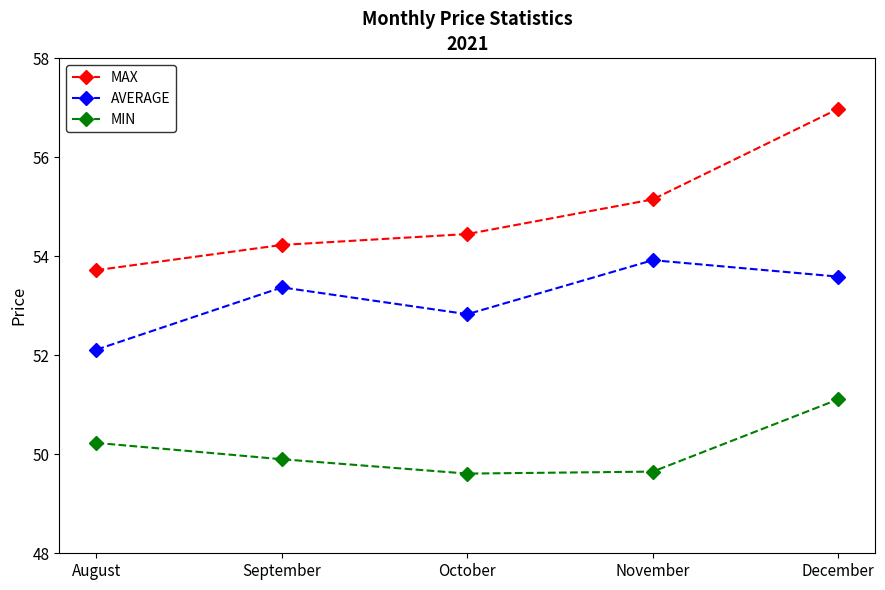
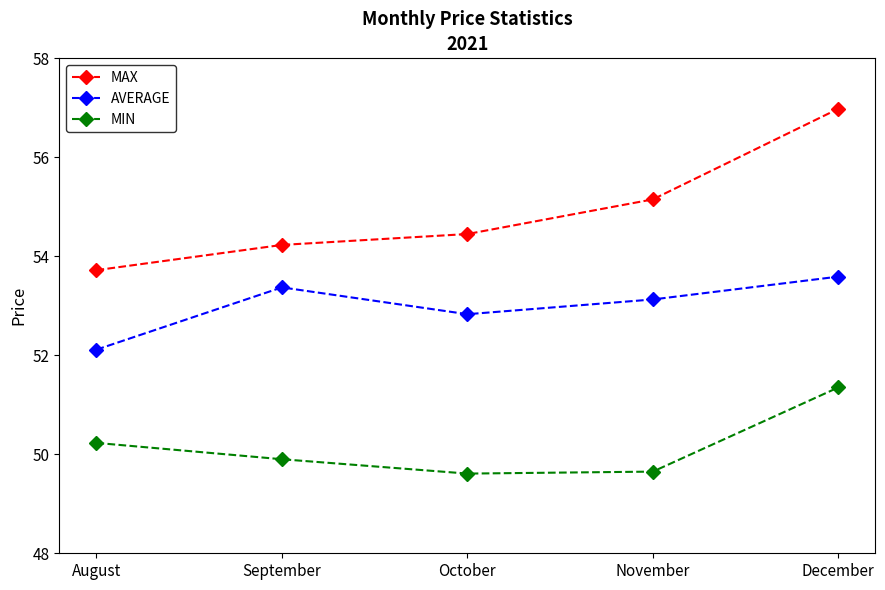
AVERAGE, November: 53.9 -> 53.1
MIN, December: 51.1 -> 51.4
